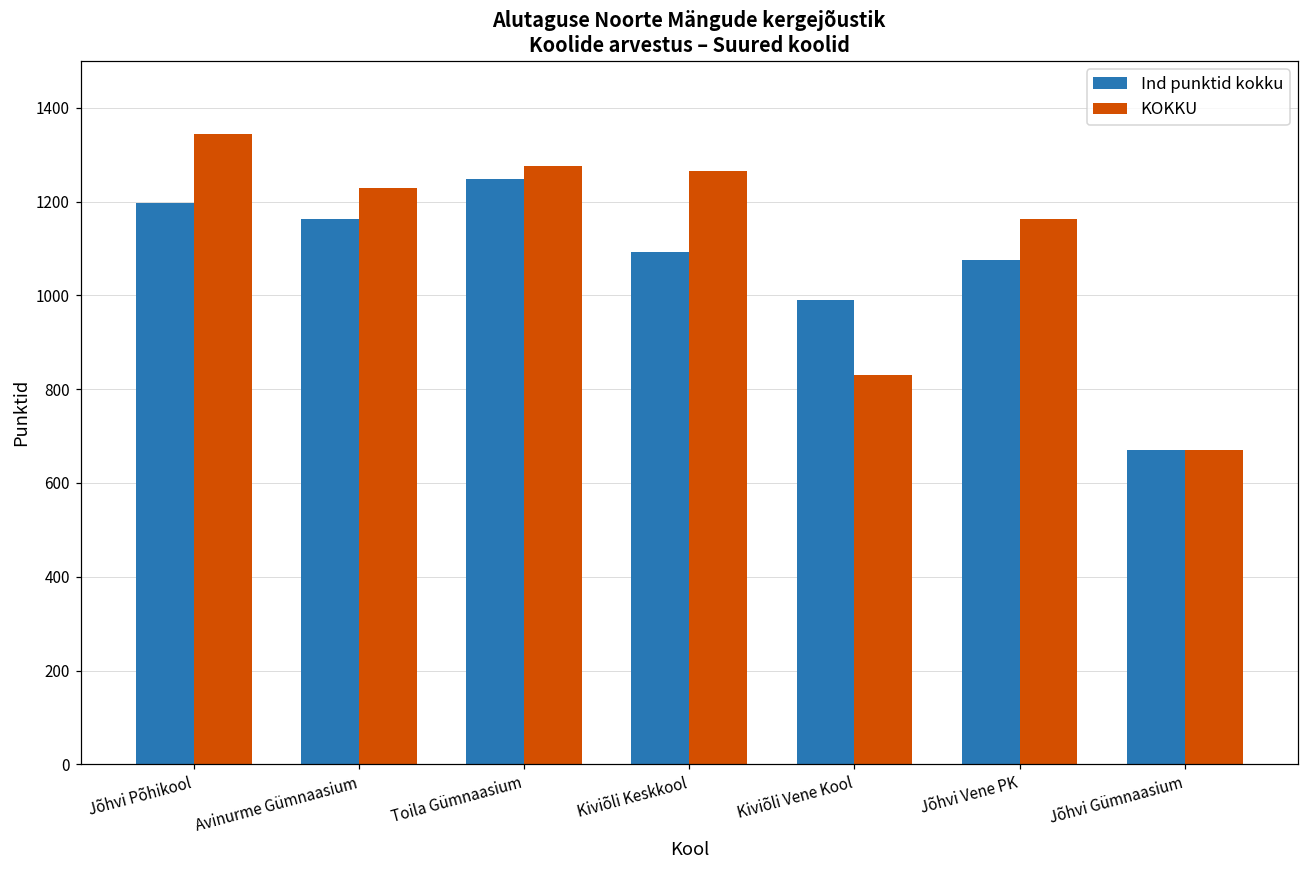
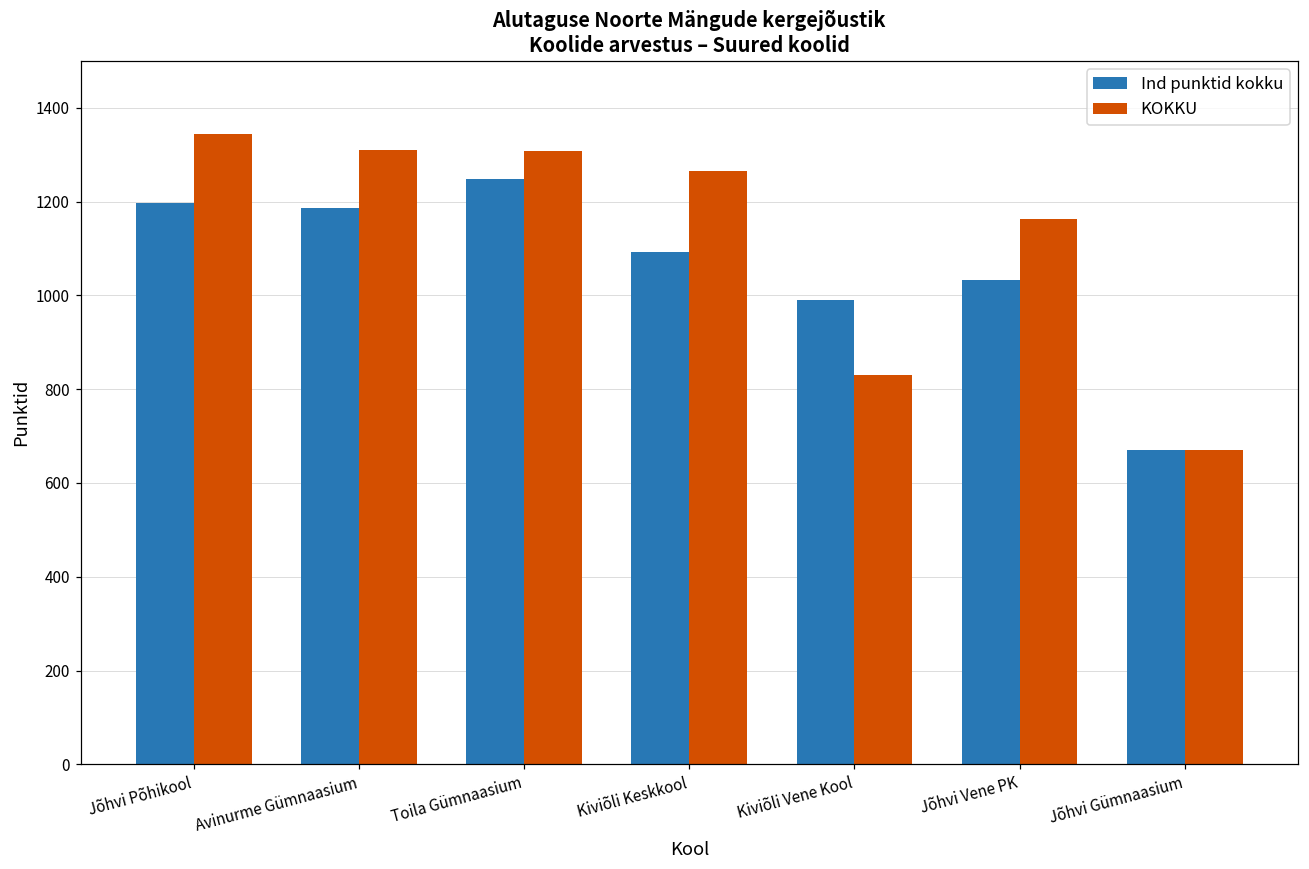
Ind punktid kokku, Avinurme Gümnaasium: 1160 -> 1190
KOKKU, Avinurme Gümnaasium: 1230 -> 1310
KOKKU, Toila Gümnaasium: 1280 -> 1310
Ind punktid kokku, Jõhvi Vene PK: 1080 -> 1030
